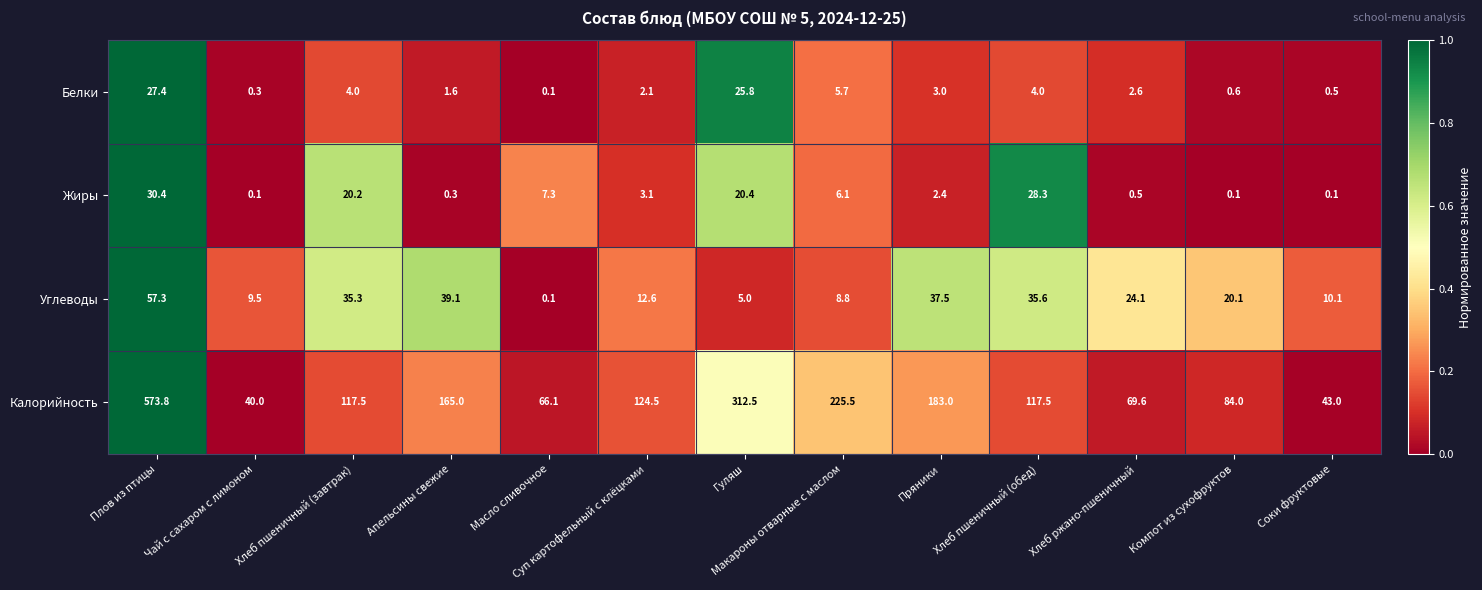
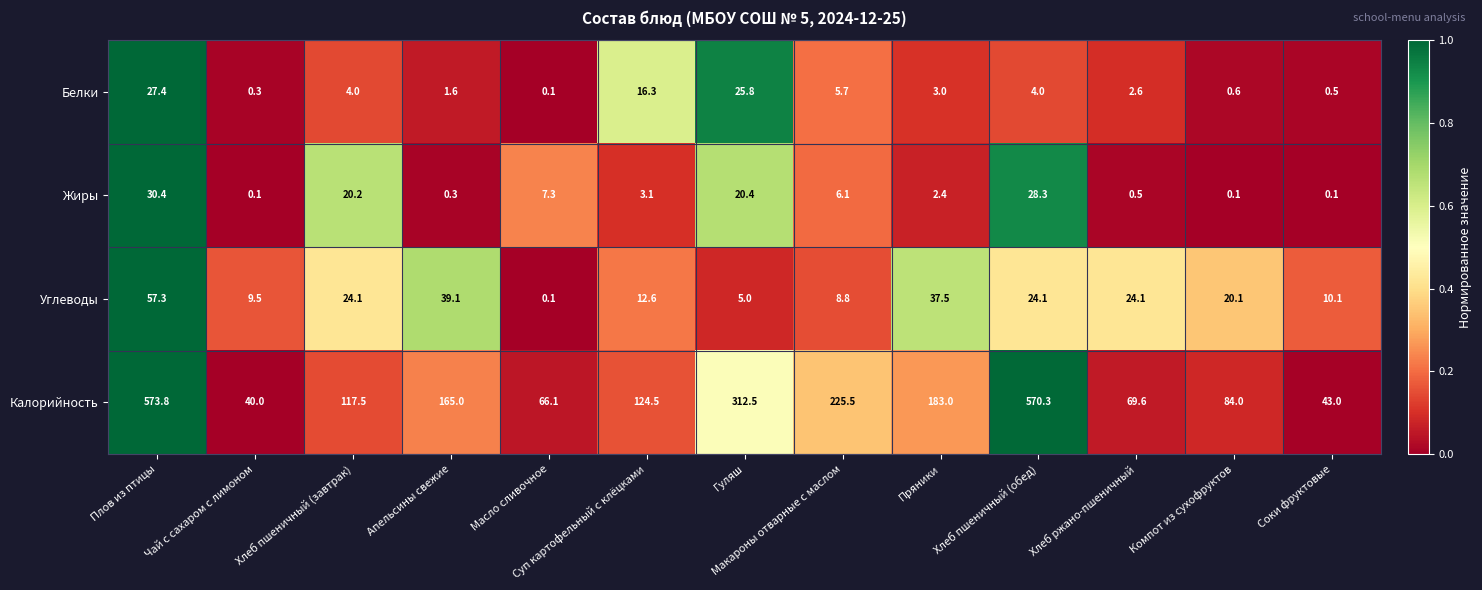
Белки, Суп картофельный с клёцками: 2.1 -> 16.3
Углеводы, Хлеб пшеничный (завтрак): 35.3 -> 24.1
Углеводы, Хлеб пшеничный (обед): 35.6 -> 24.1
Калорийность, Хлеб пшеничный (обед): 117.5 -> 570.3
